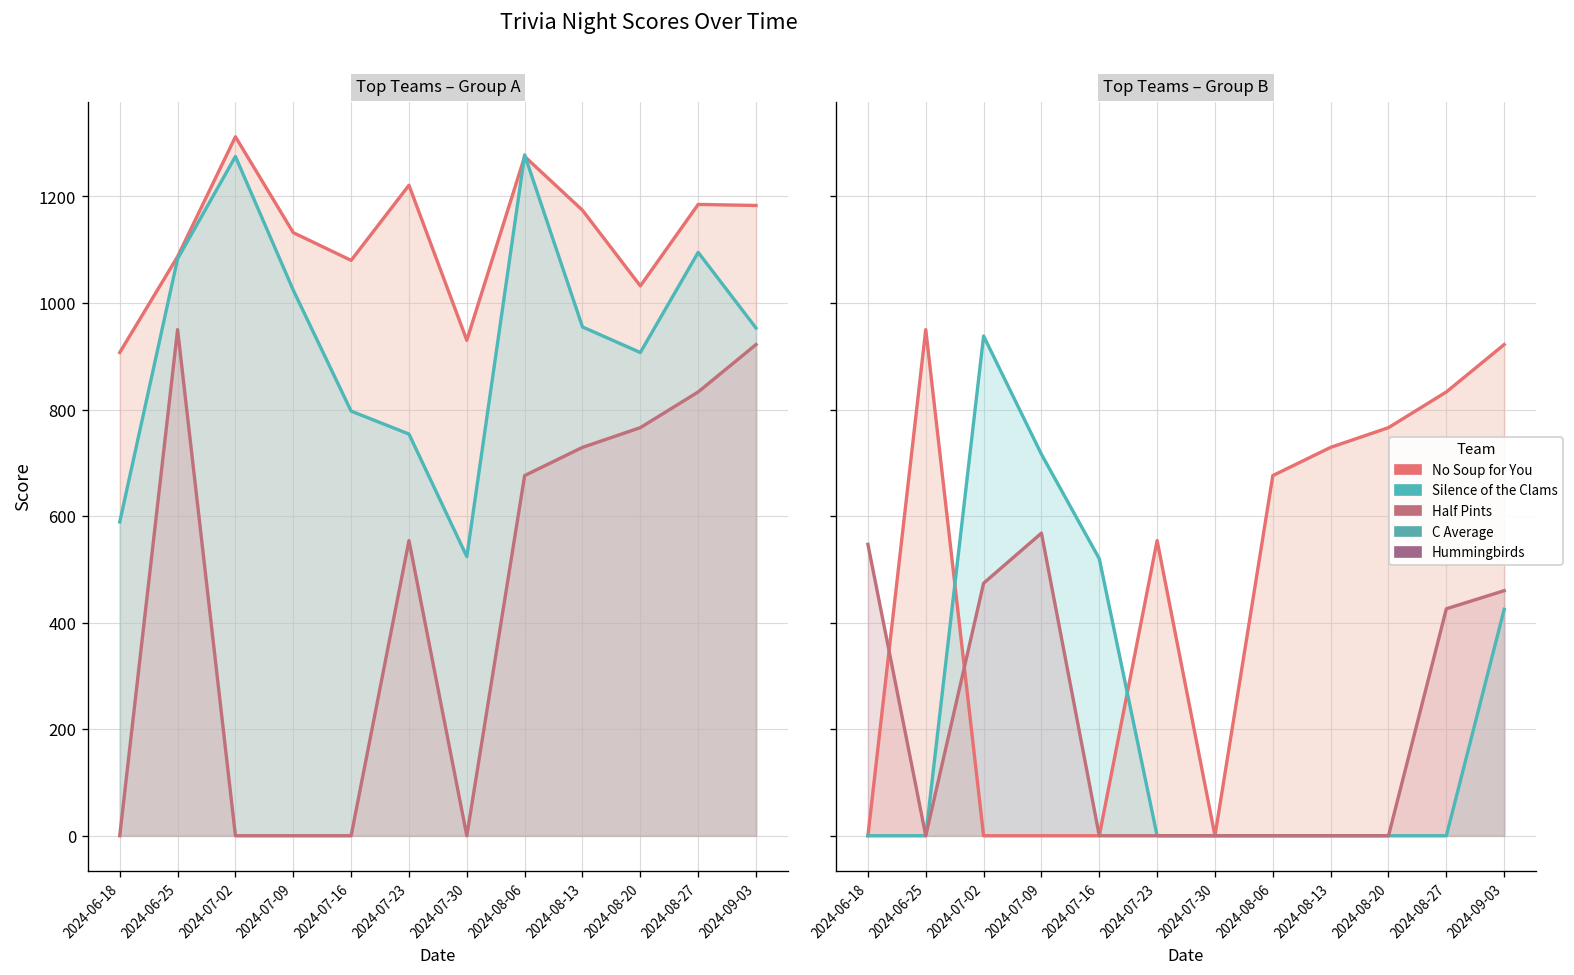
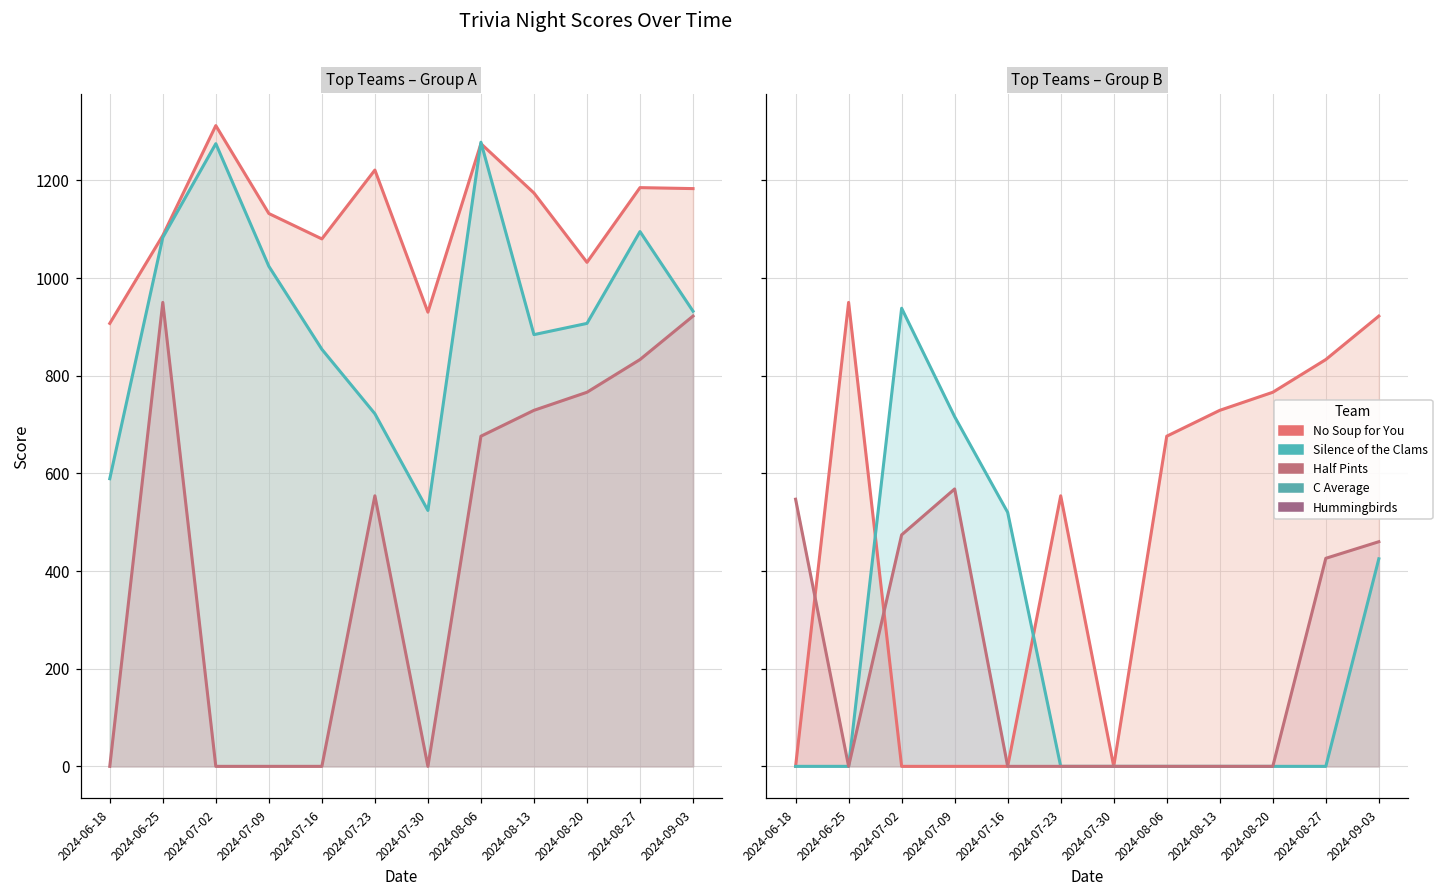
Top Teams – Group A, Silence of the Clams, 2024-07-16: 800 -> 850
Top Teams – Group A, Silence of the Clams, 2024-07-23: 750 -> 720
Top Teams – Group A, Silence of the Clams, 2024-08-13: 960 -> 880
Top Teams – Group A, Silence of the Clams, 2024-09-03: 950 -> 930
